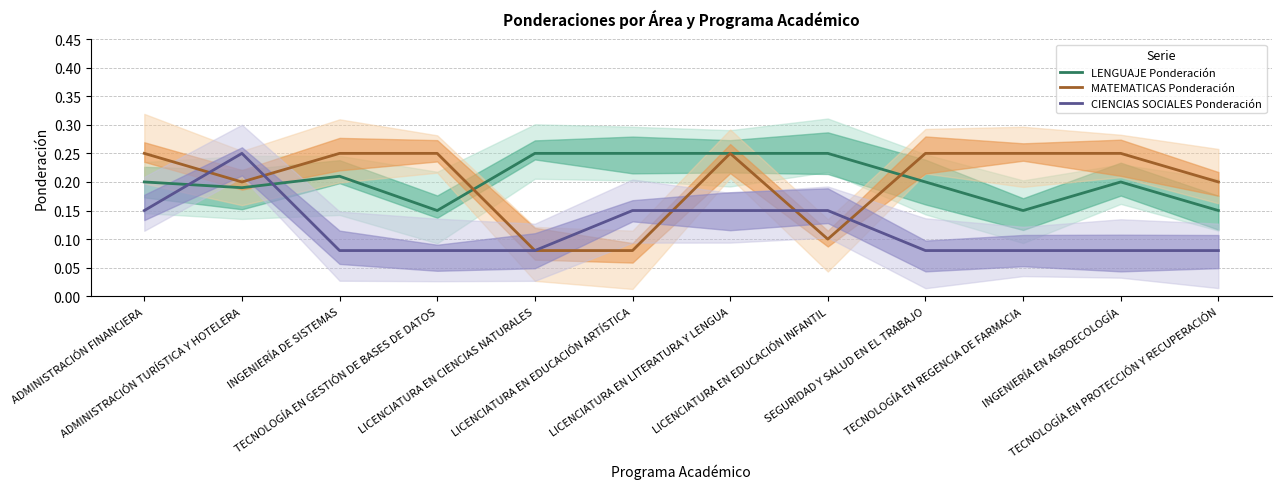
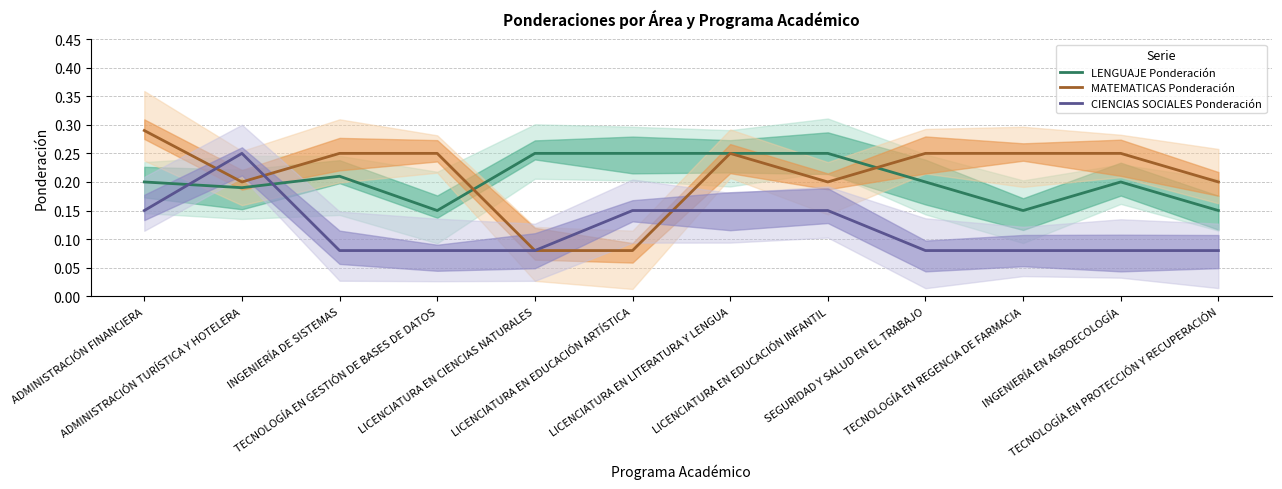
MATEMATICAS Ponderación, ADMINISTRACIÓN FINANCIERA: 0.25 -> 0.29
MATEMATICAS Ponderación, LICENCIATURA EN EDUCACIÓN INFANTIL: 0.1 -> 0.2
